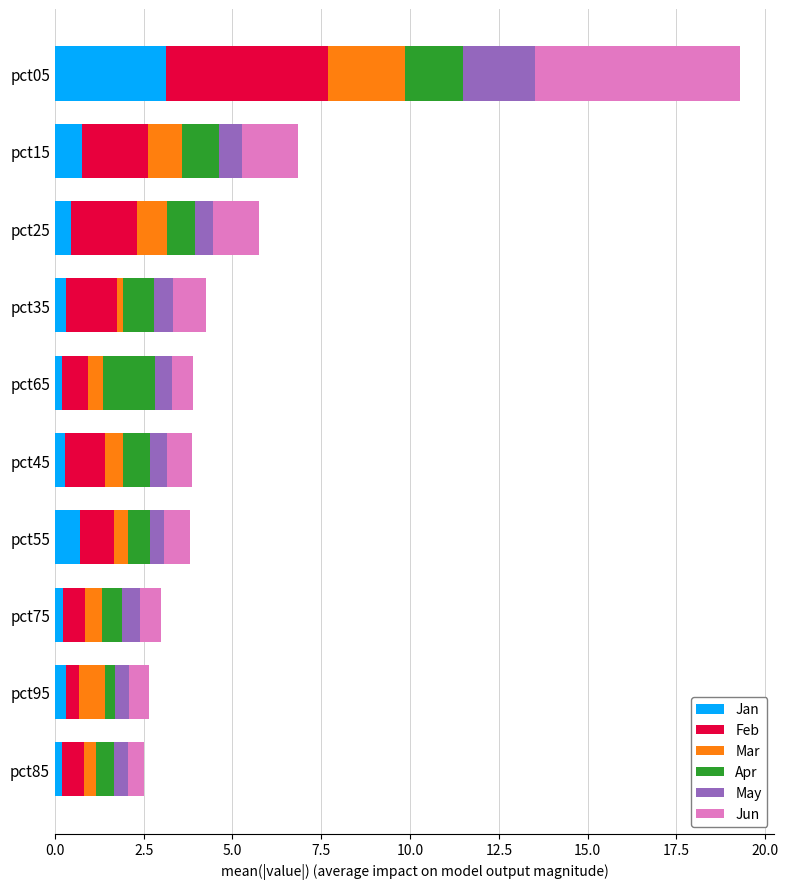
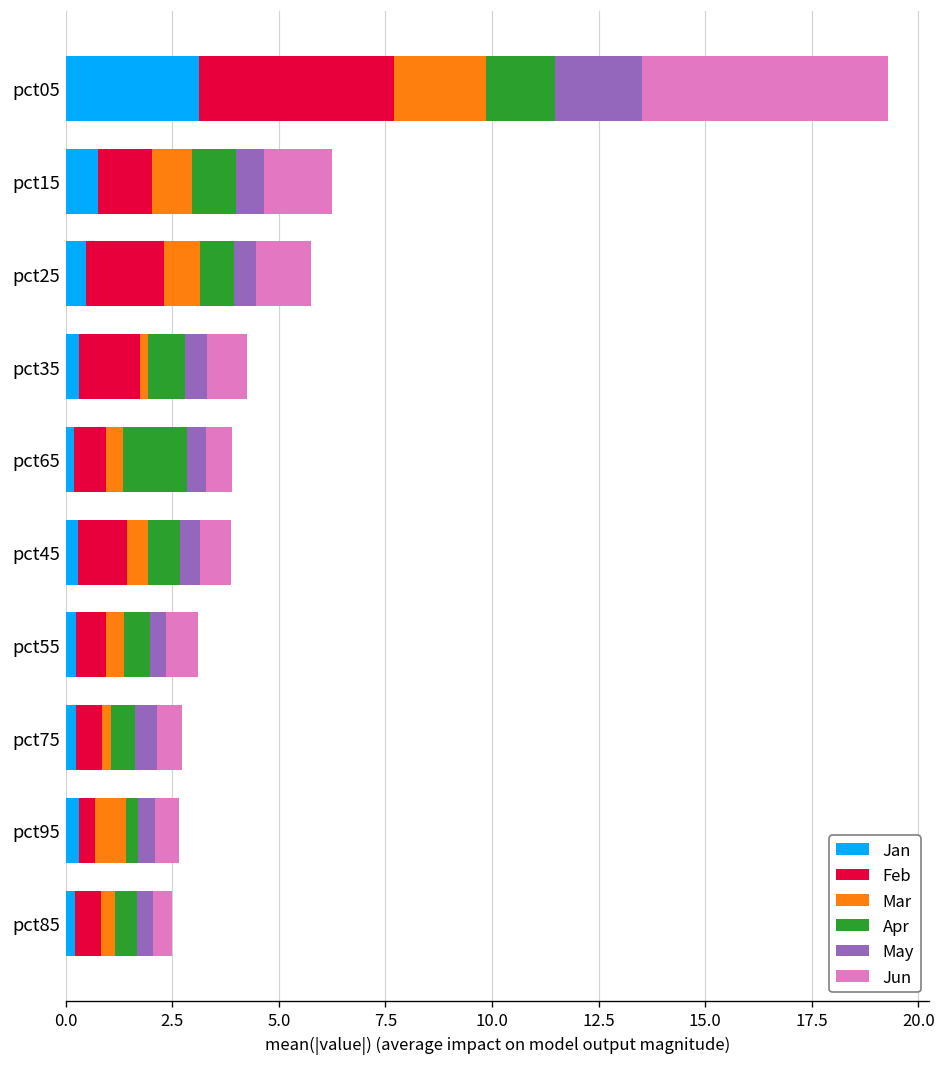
Feb, pct15: 1.9 -> 1.3
Jan, pct55: 0.7 -> 0.2
Feb, pct55: 0.9 -> 0.7
Mar, pct75: 0.5 -> 0.2
